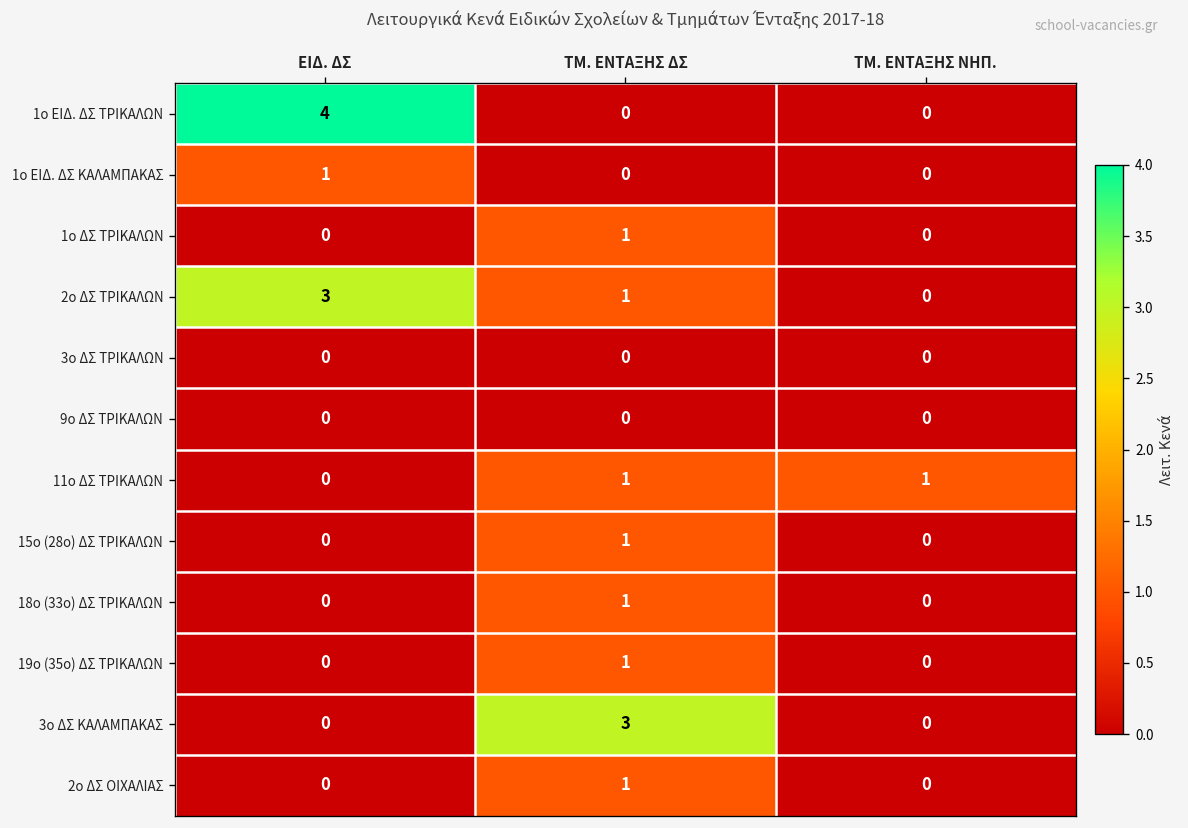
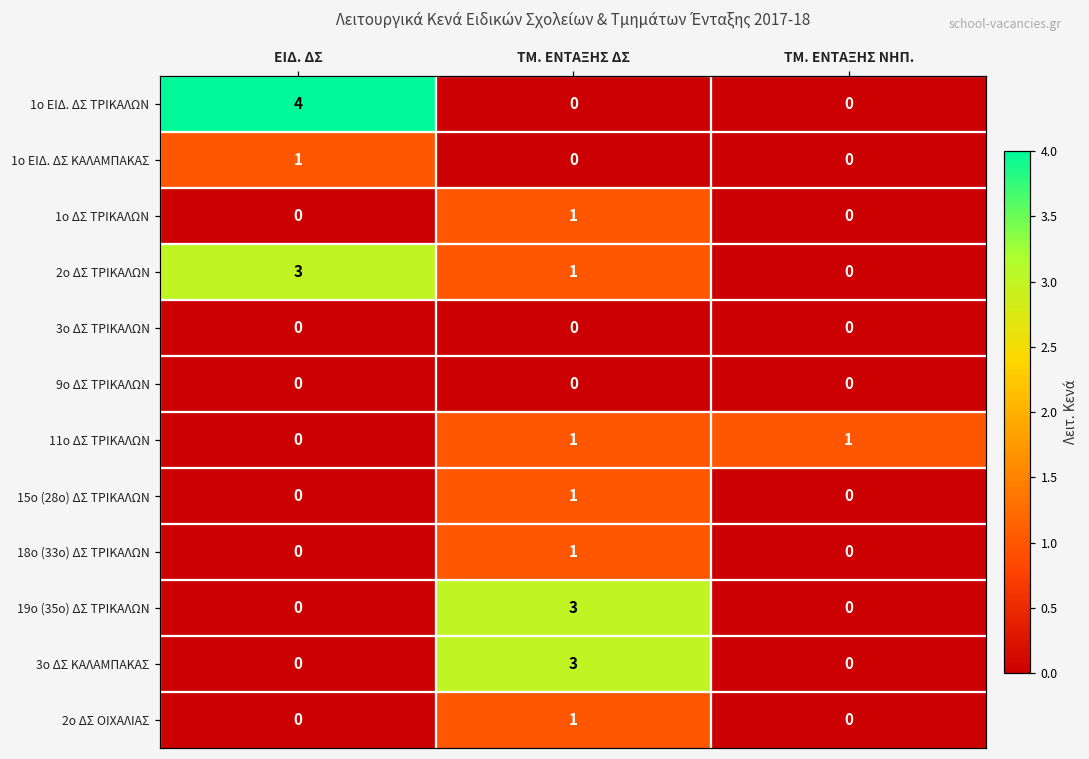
19ο (35ο) ΔΣ ΤΡΙΚΑΛΩΝ, ΤΜ. ΕΝΤΑΞΗΣ ΔΣ: 1 -> 3
